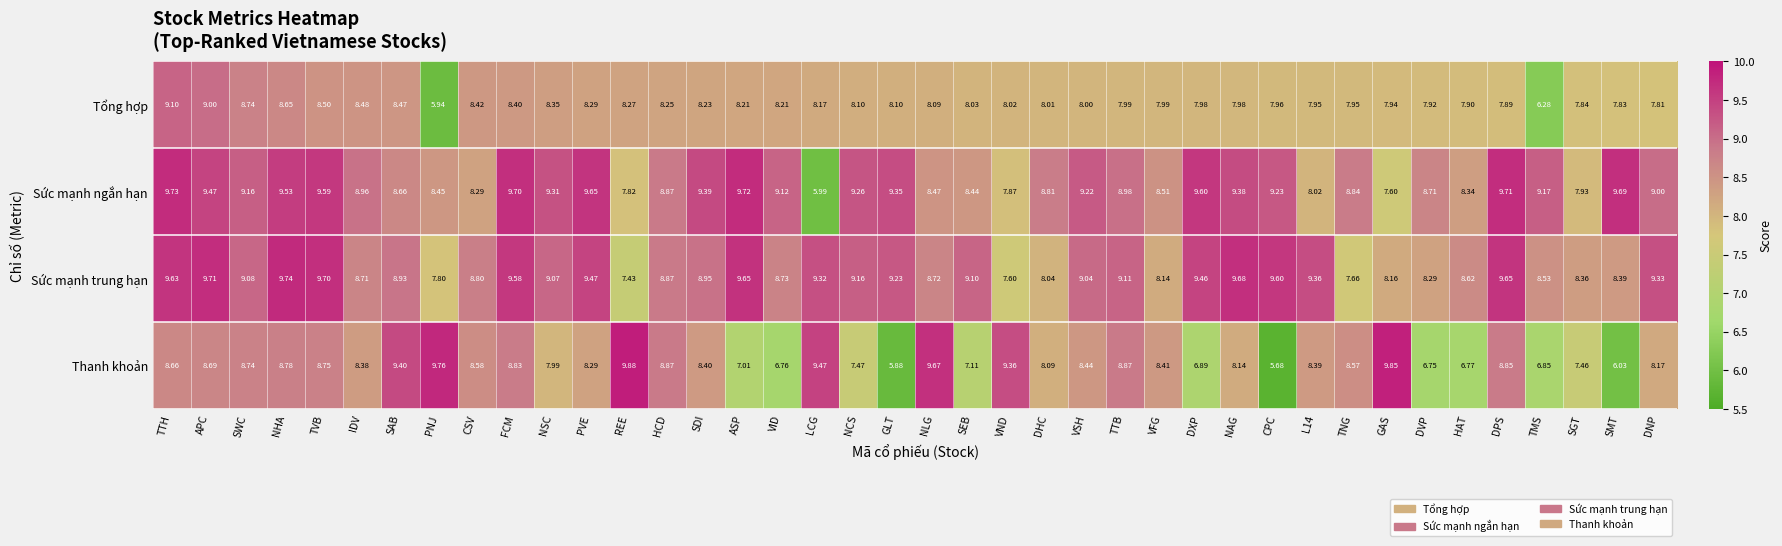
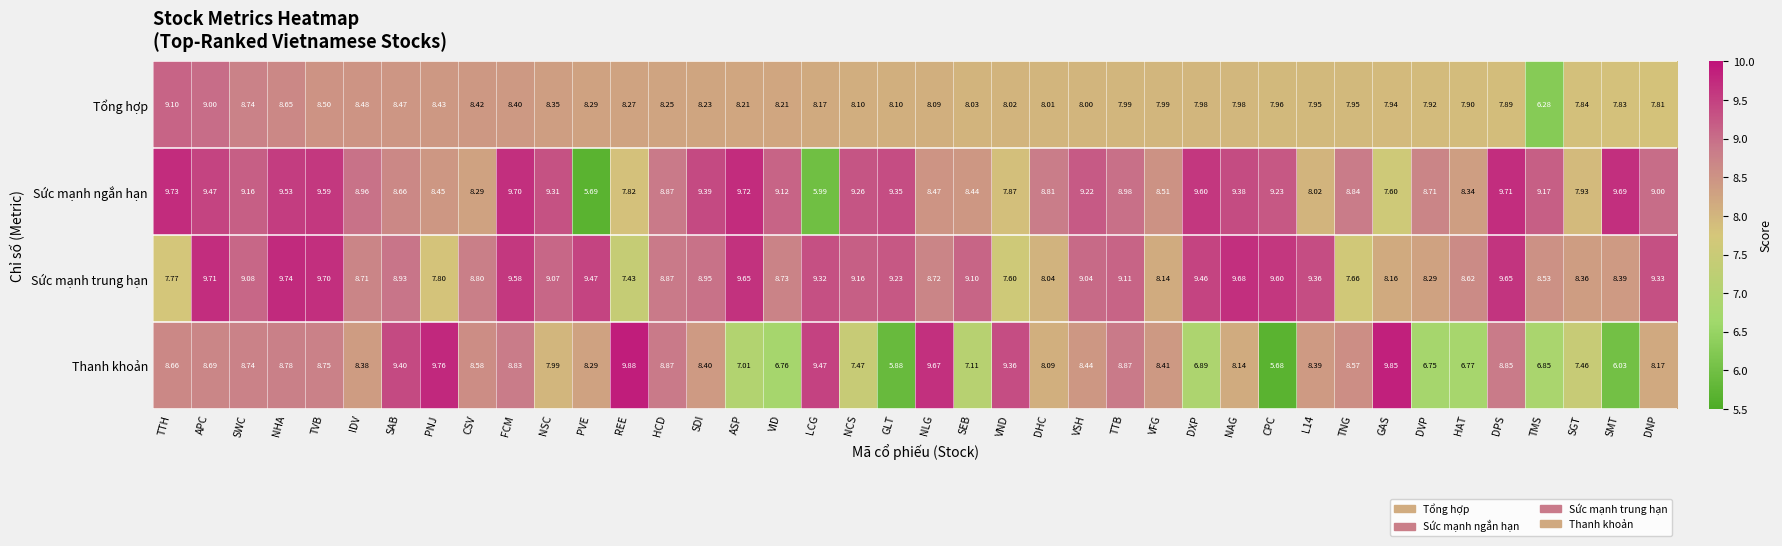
Tổng hợp, PNJ: 5.94 -> 8.43
Sức mạnh ngắn hạn, PVE: 9.65 -> 5.69
Sức mạnh trung hạn, TTH: 9.63 -> 7.77
